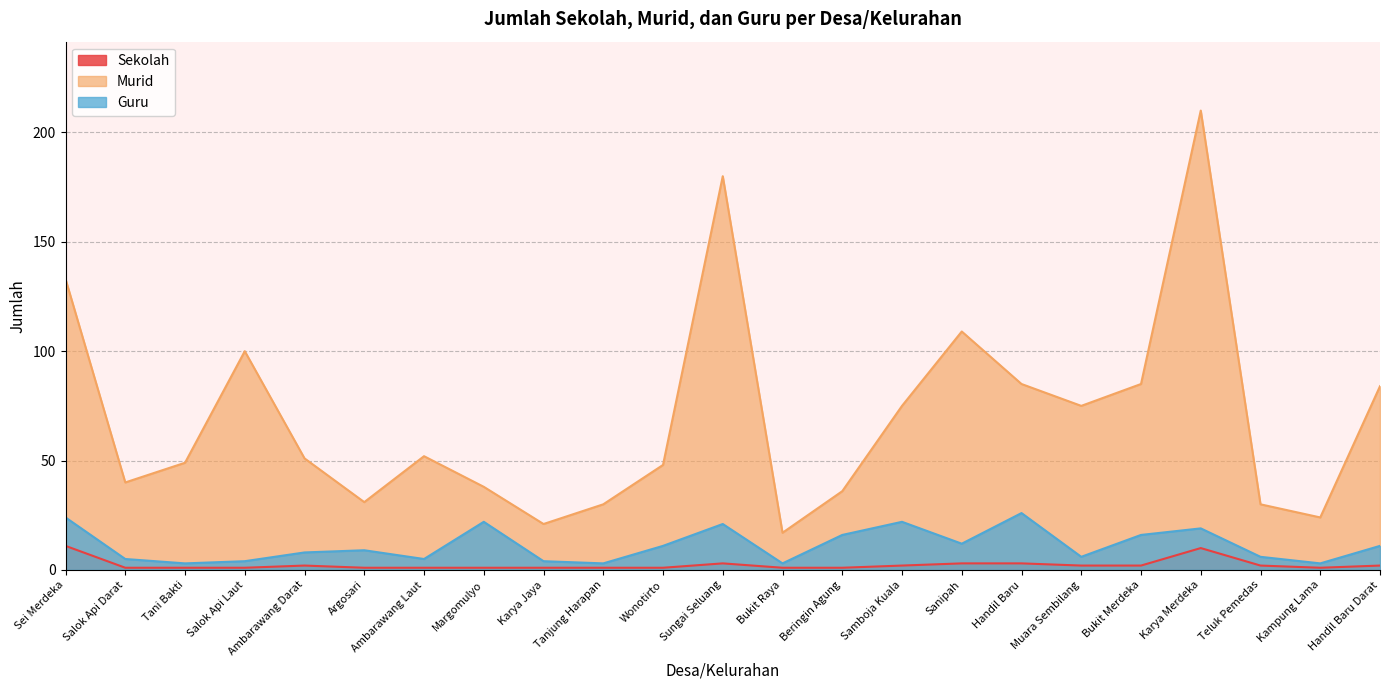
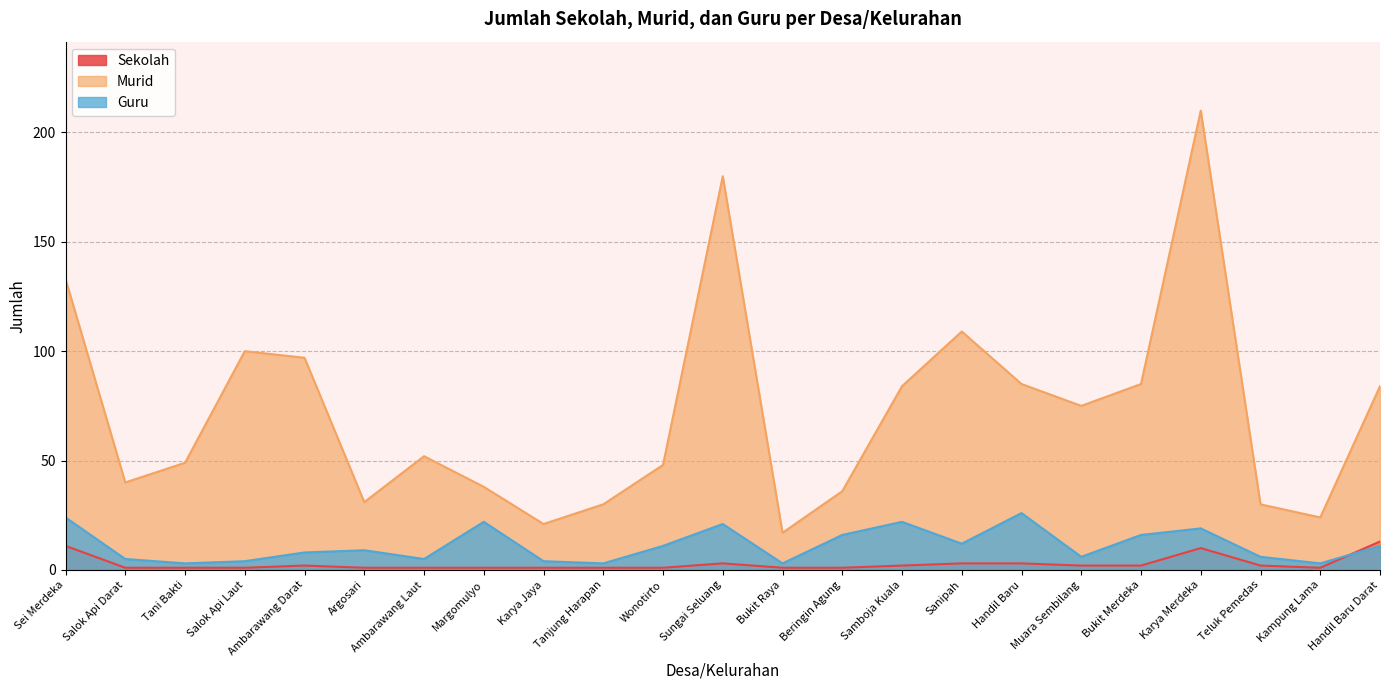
Murid, Ambarawang Darat: 51 -> 97
Murid, Samboja Kuala: 75 -> 84
Sekolah, Handil Baru Darat: 2 -> 13
